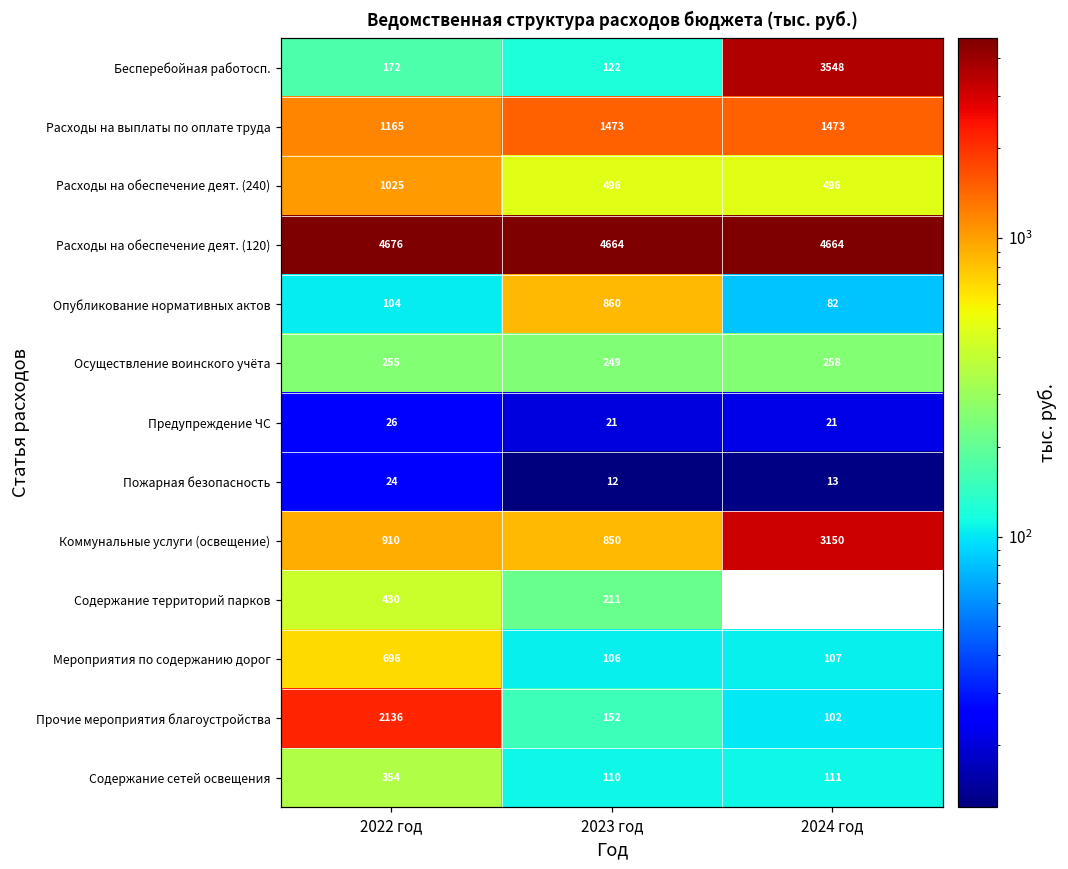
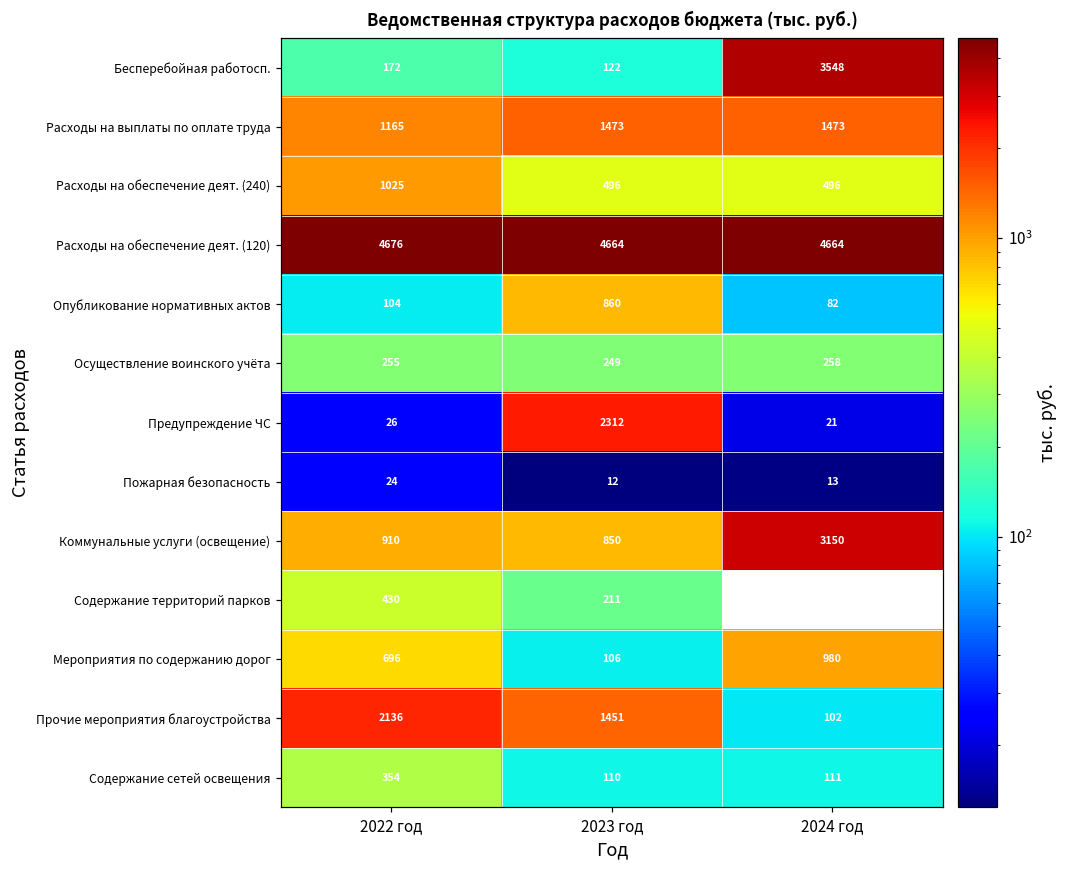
Предупреждение ЧС, 2023 год: 21 -> 2312
Мероприятия по содержанию дорог, 2024 год: 107 -> 980
Прочие мероприятия благоустройства, 2023 год: 152 -> 1451
